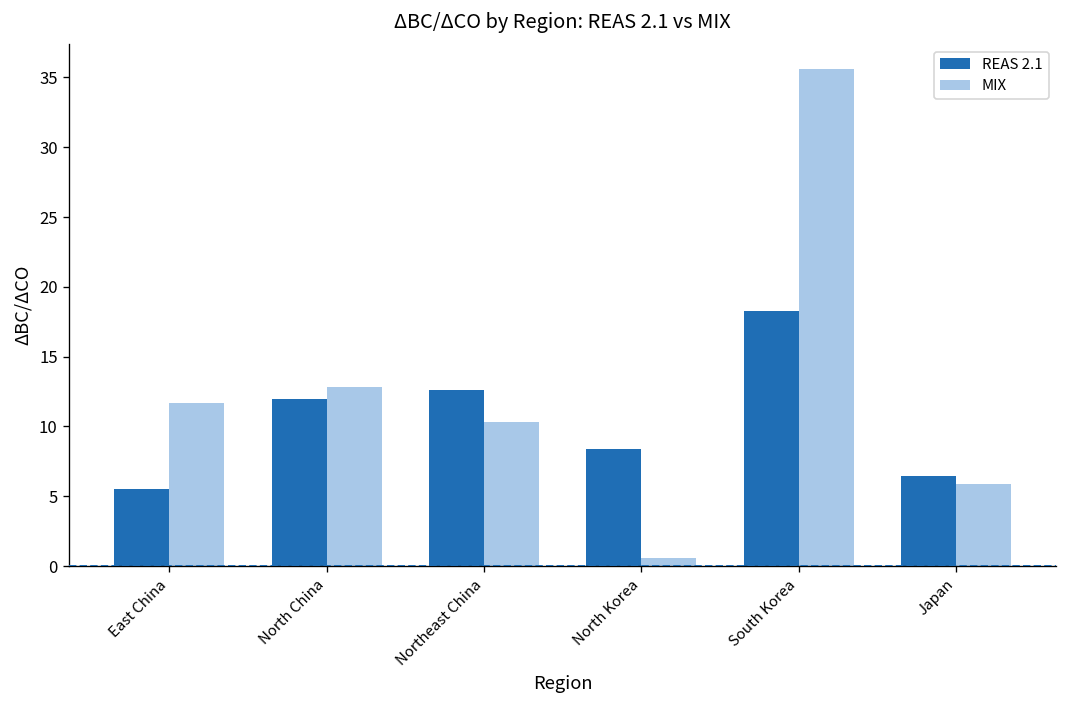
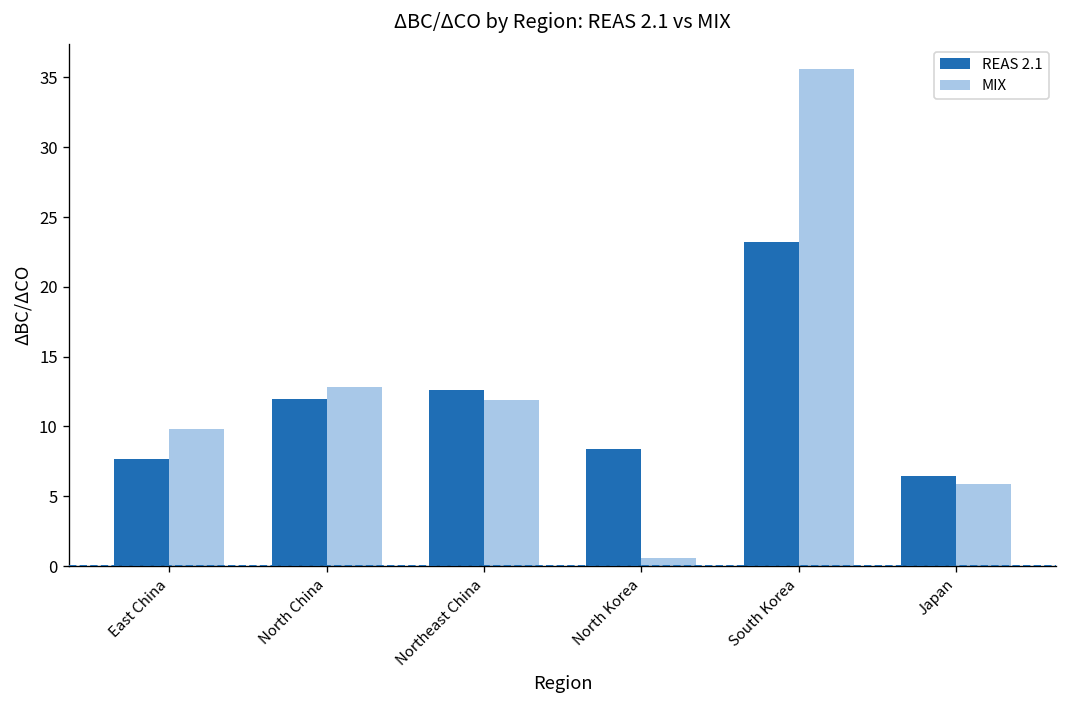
REAS 2.1, East China: 5.5 -> 7.7
MIX, East China: 11.7 -> 9.8
MIX, Northeast China: 10.3 -> 11.9
REAS 2.1, South Korea: 18.3 -> 23.2
